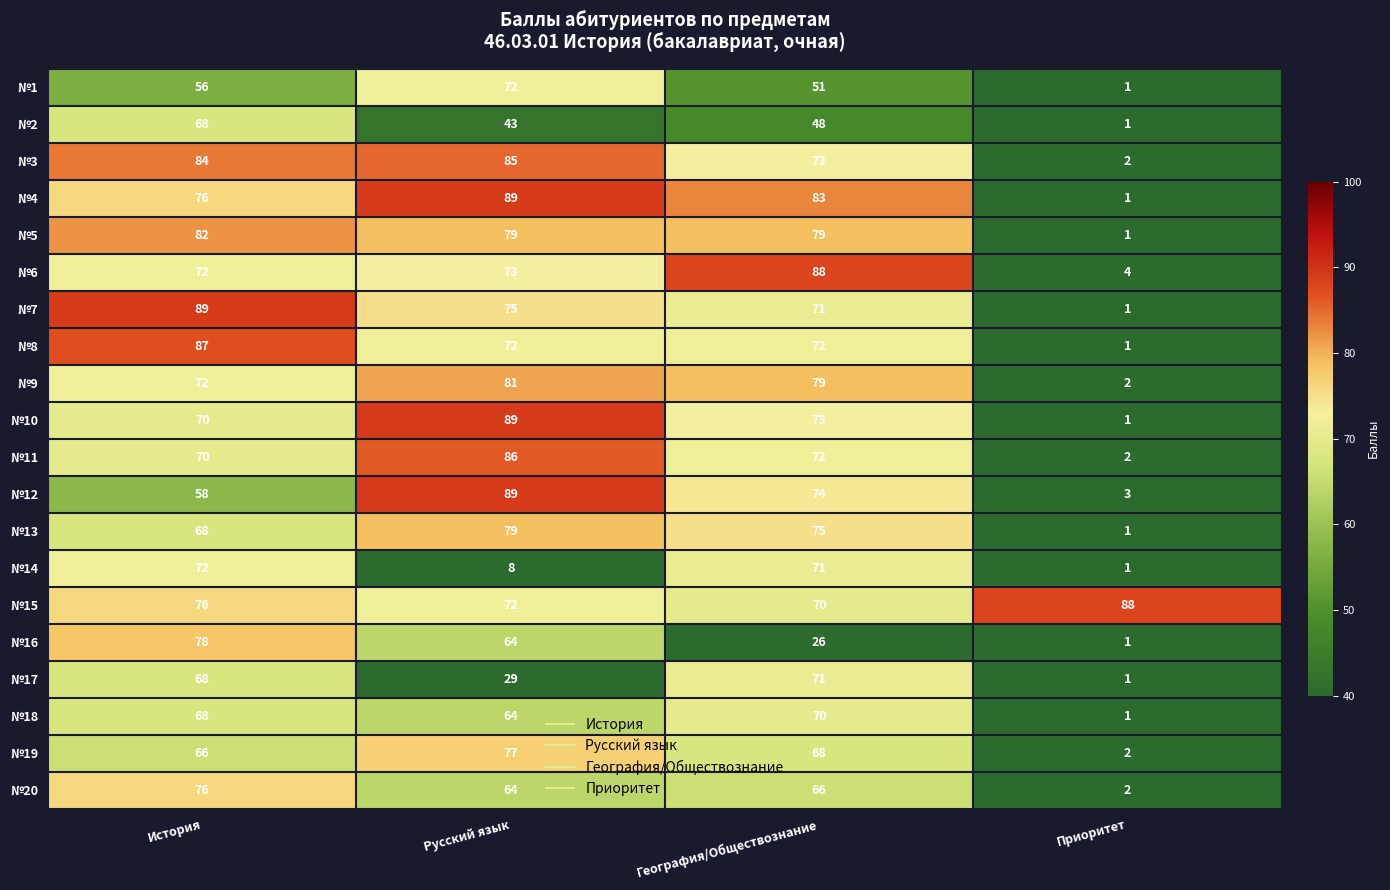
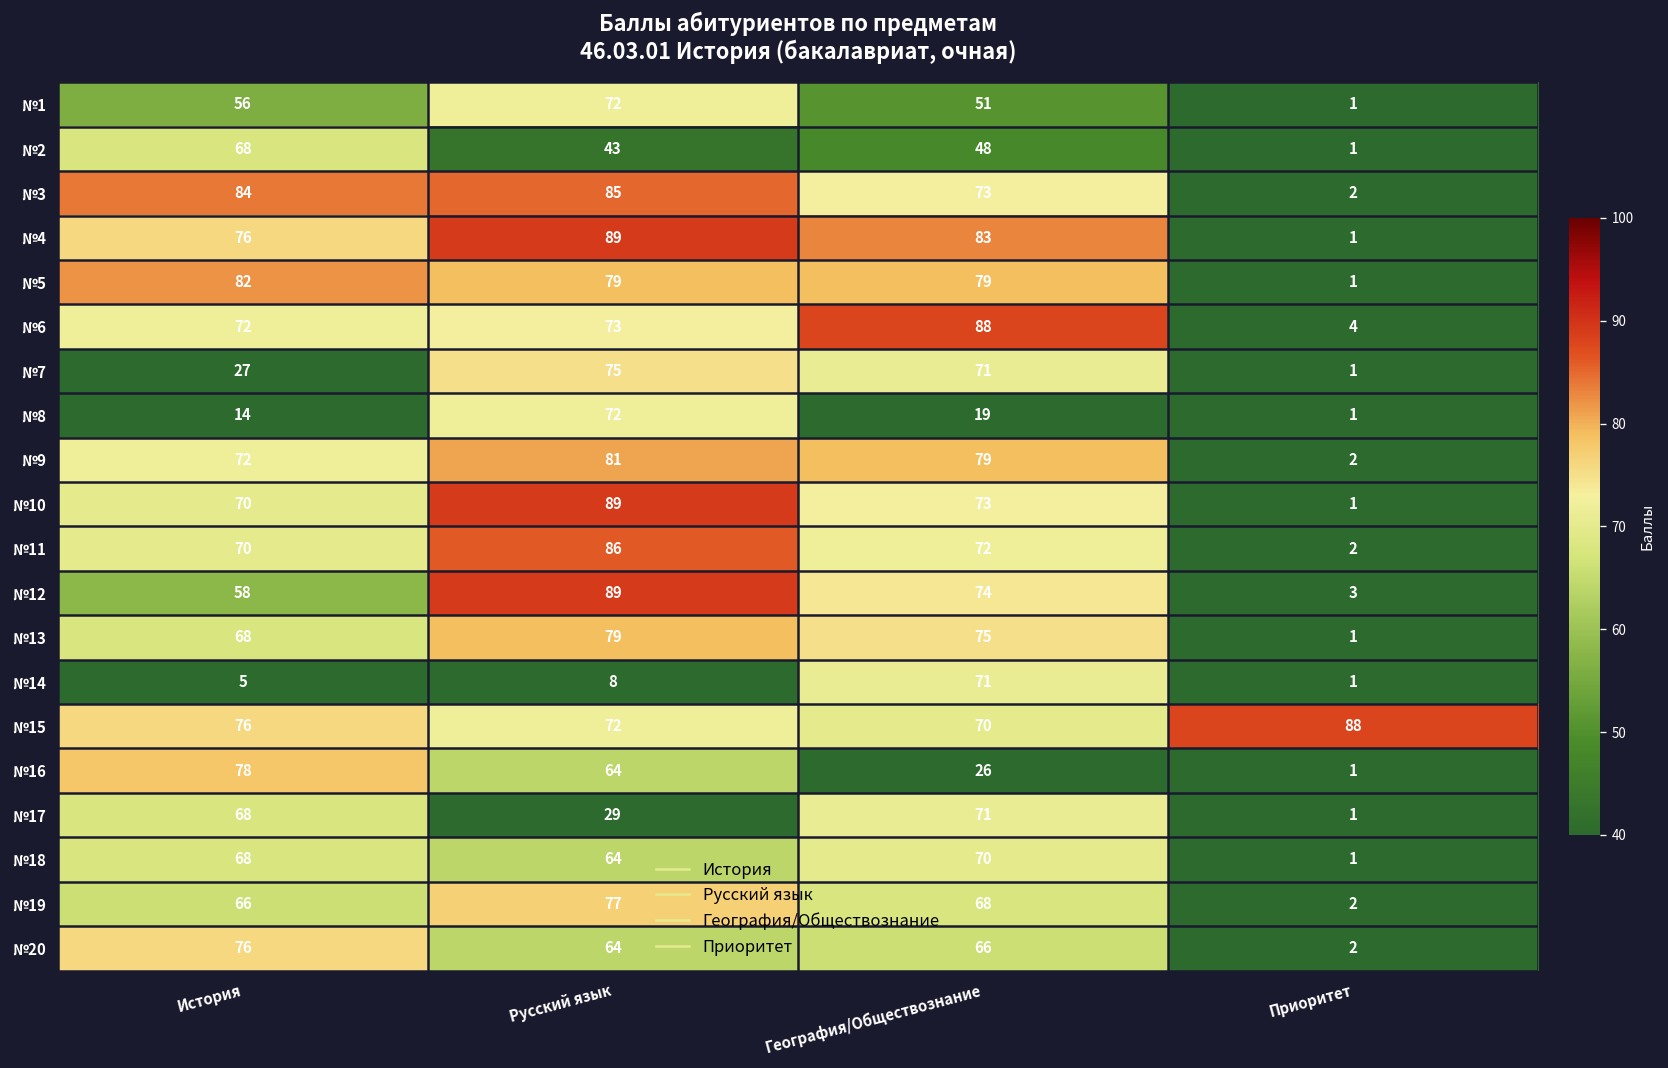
№7, История: 89 -> 27
№8, История: 87 -> 14
№8, География/Обществознание: 72 -> 19
№14, История: 72 -> 5
